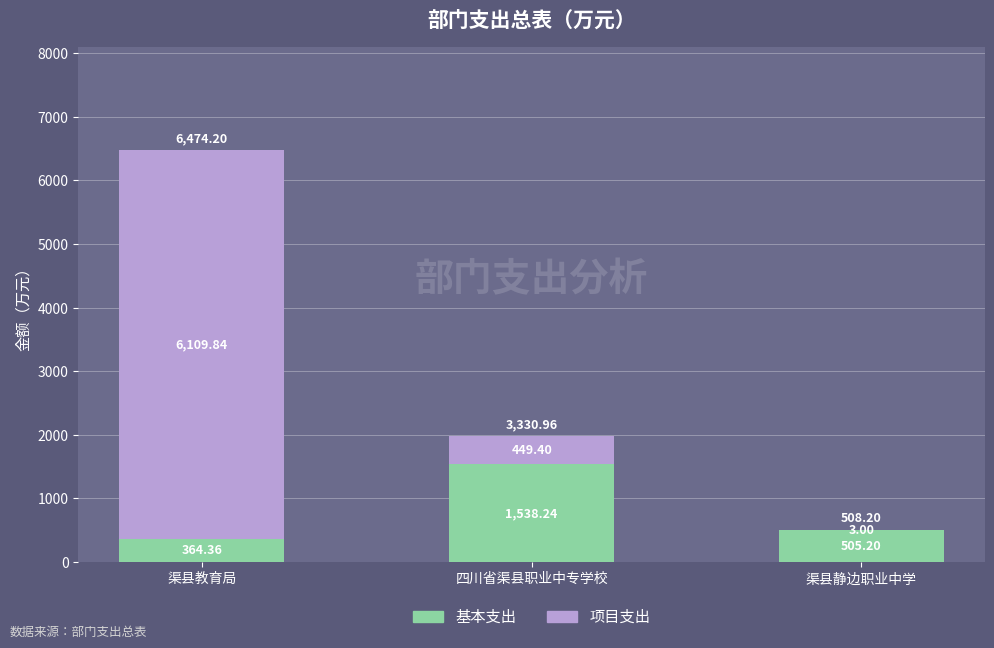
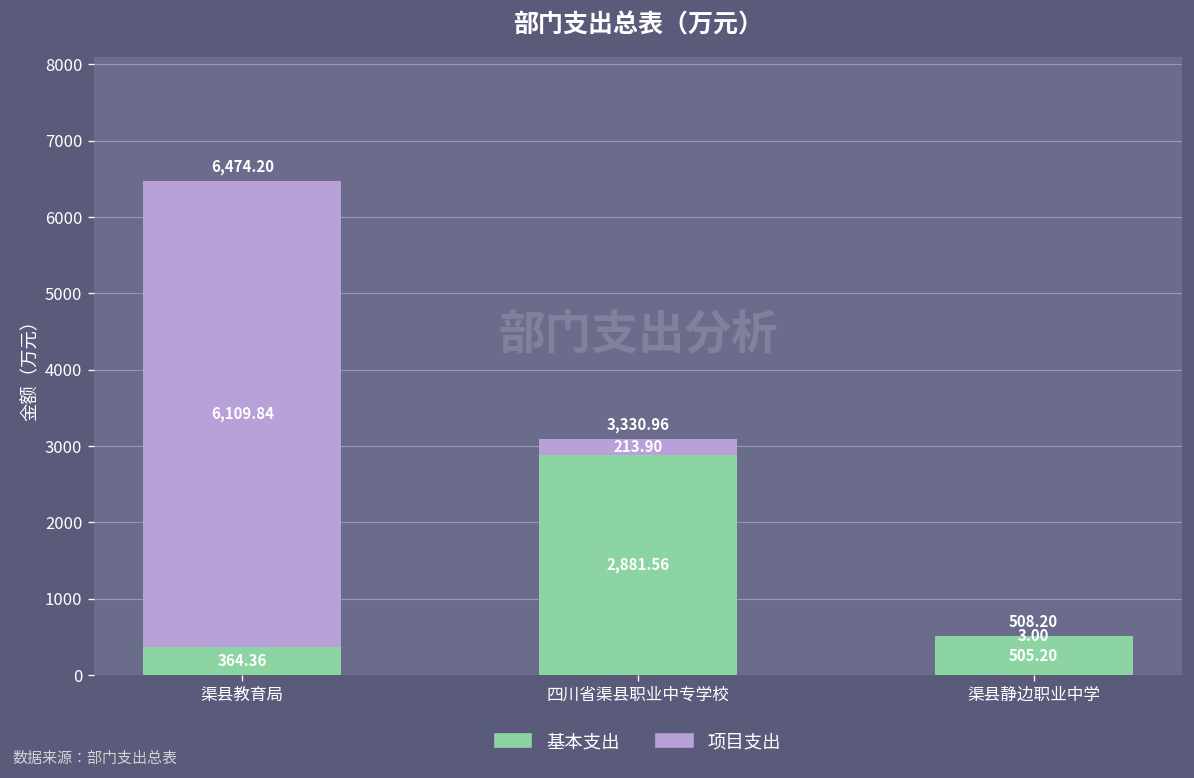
基本支出, 四川省渠县职业中专学校: 1,538.24 -> 2,881.56
项目支出, 四川省渠县职业中专学校: 449.40 -> 213.90
